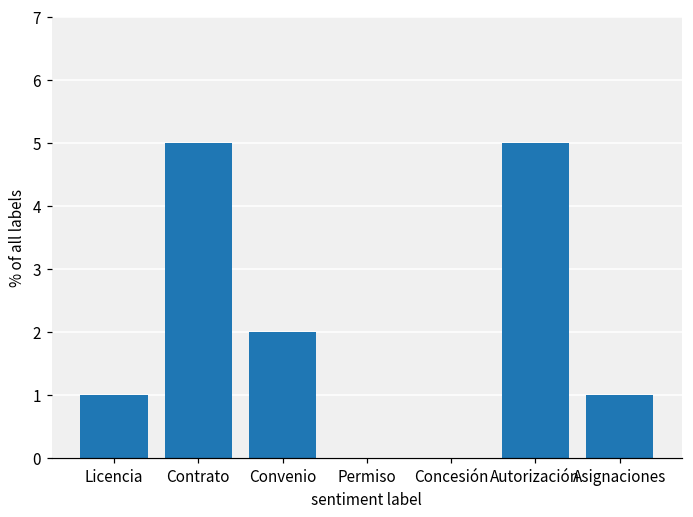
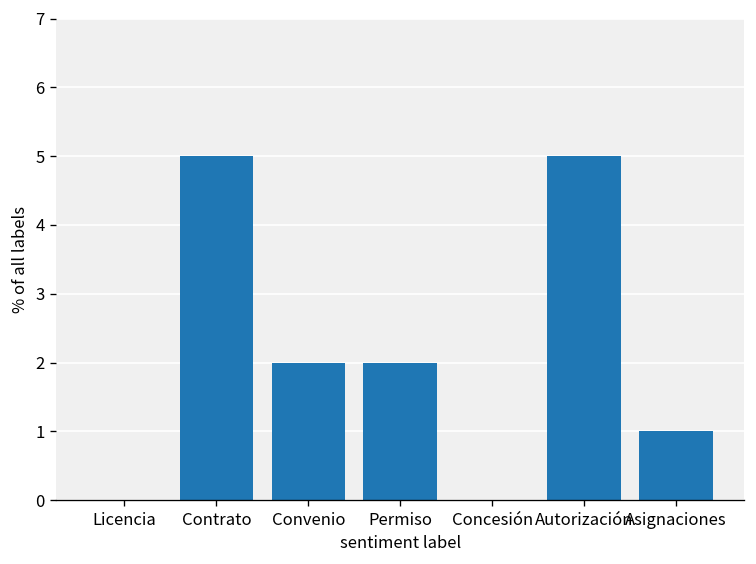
Licencia: 1 -> 0
Permiso: 0 -> 2
